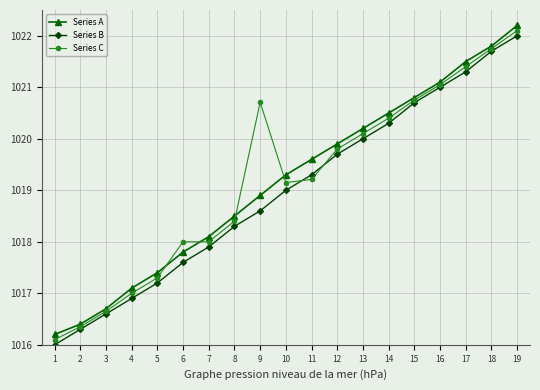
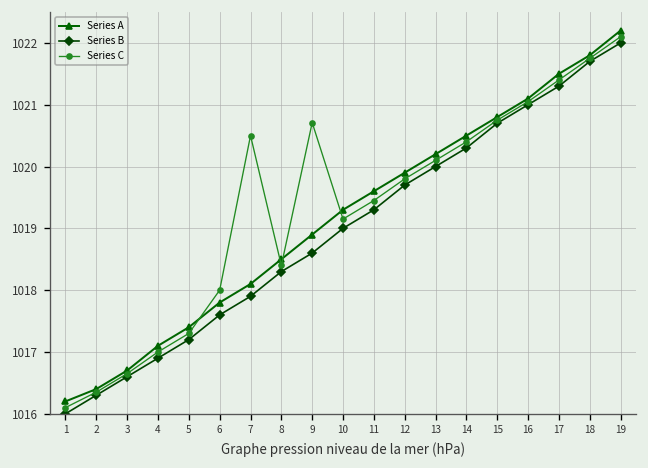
Series C, 7: 1018.0 -> 1020.5
Series C, 11: 1019.2 -> 1019.5
